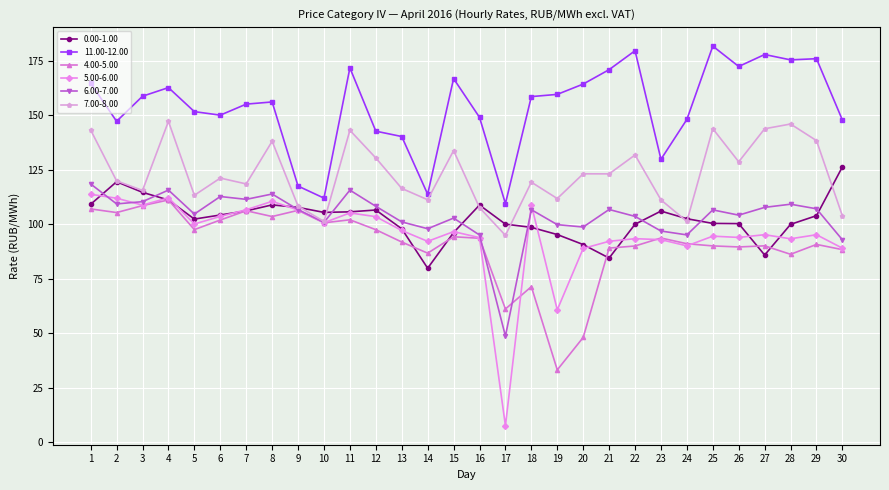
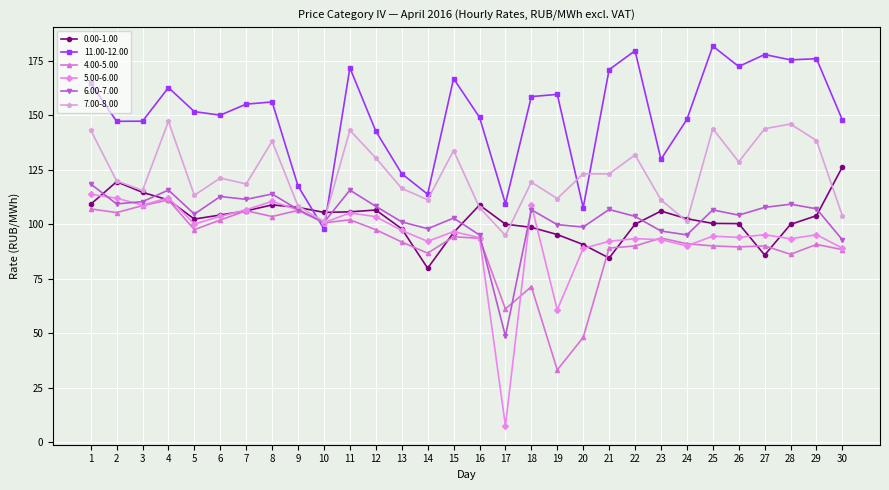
11.00-12.00, 3: 159 -> 147
11.00-12.00, 10: 112 -> 98
11.00-12.00, 13: 140 -> 123
11.00-12.00, 20: 164 -> 108
